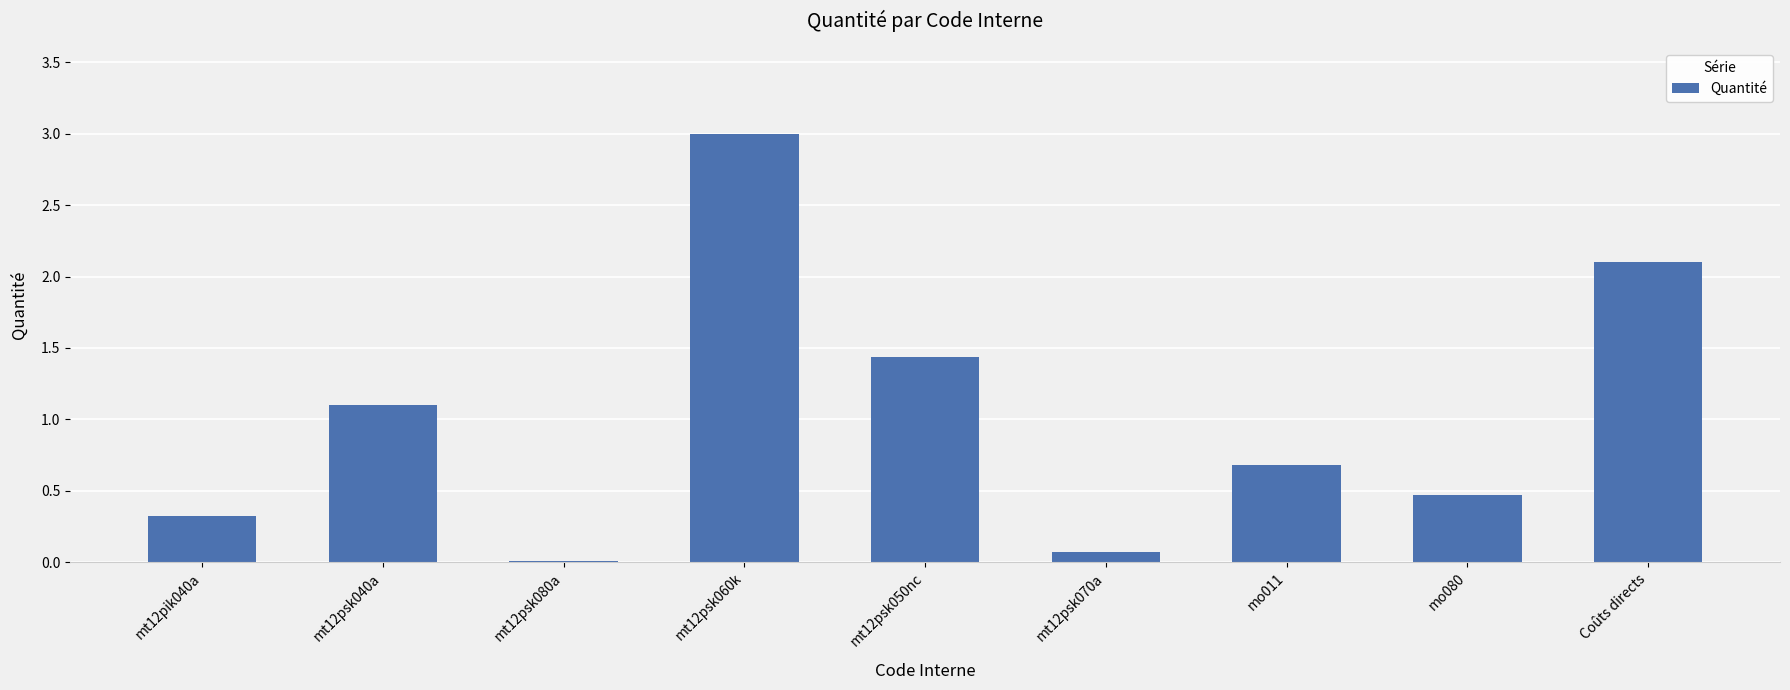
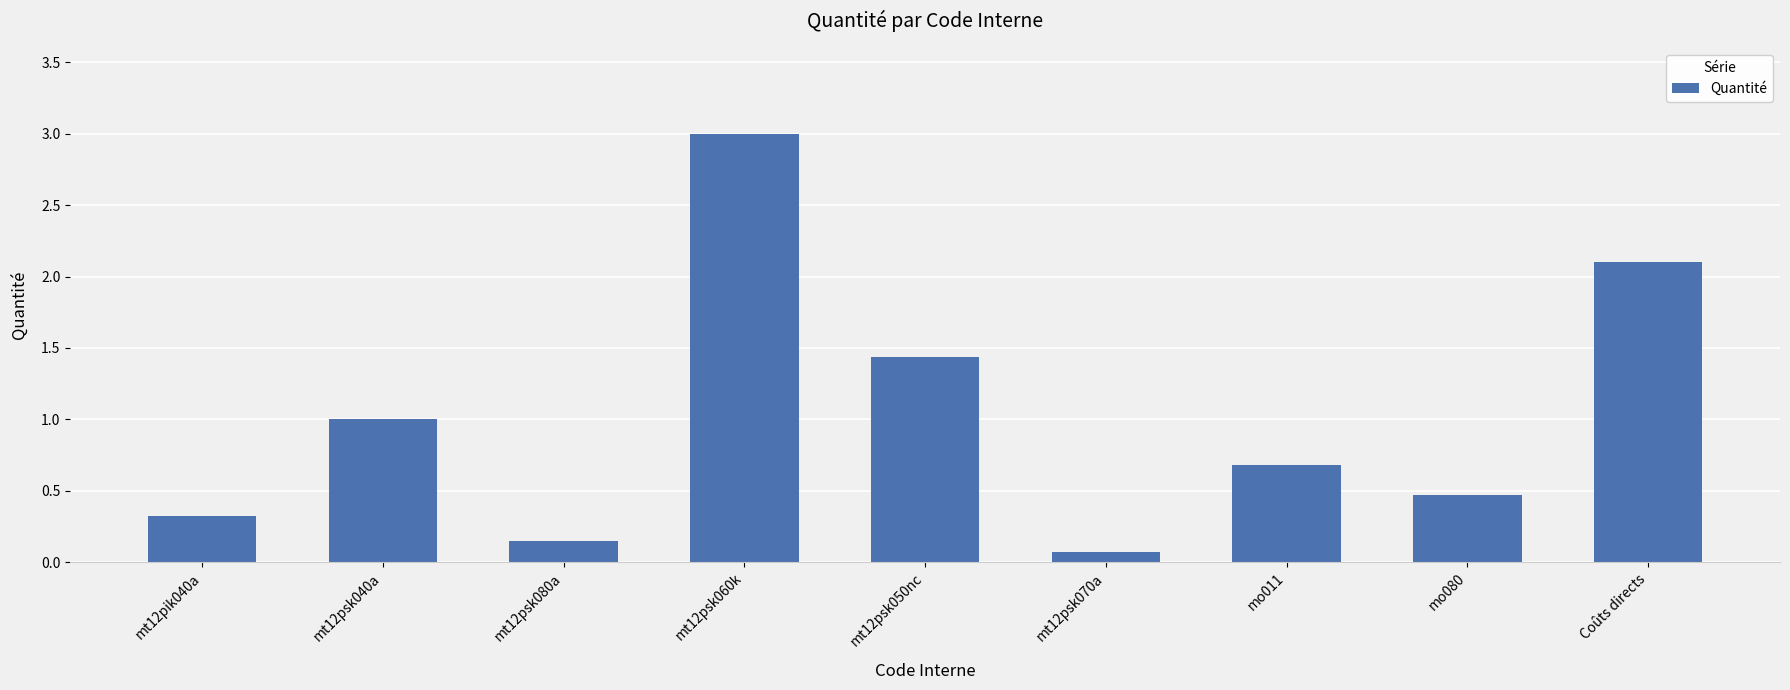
mt12psk040a: 1.1 -> 1.0
mt12psk080a: 0.01 -> 0.15
